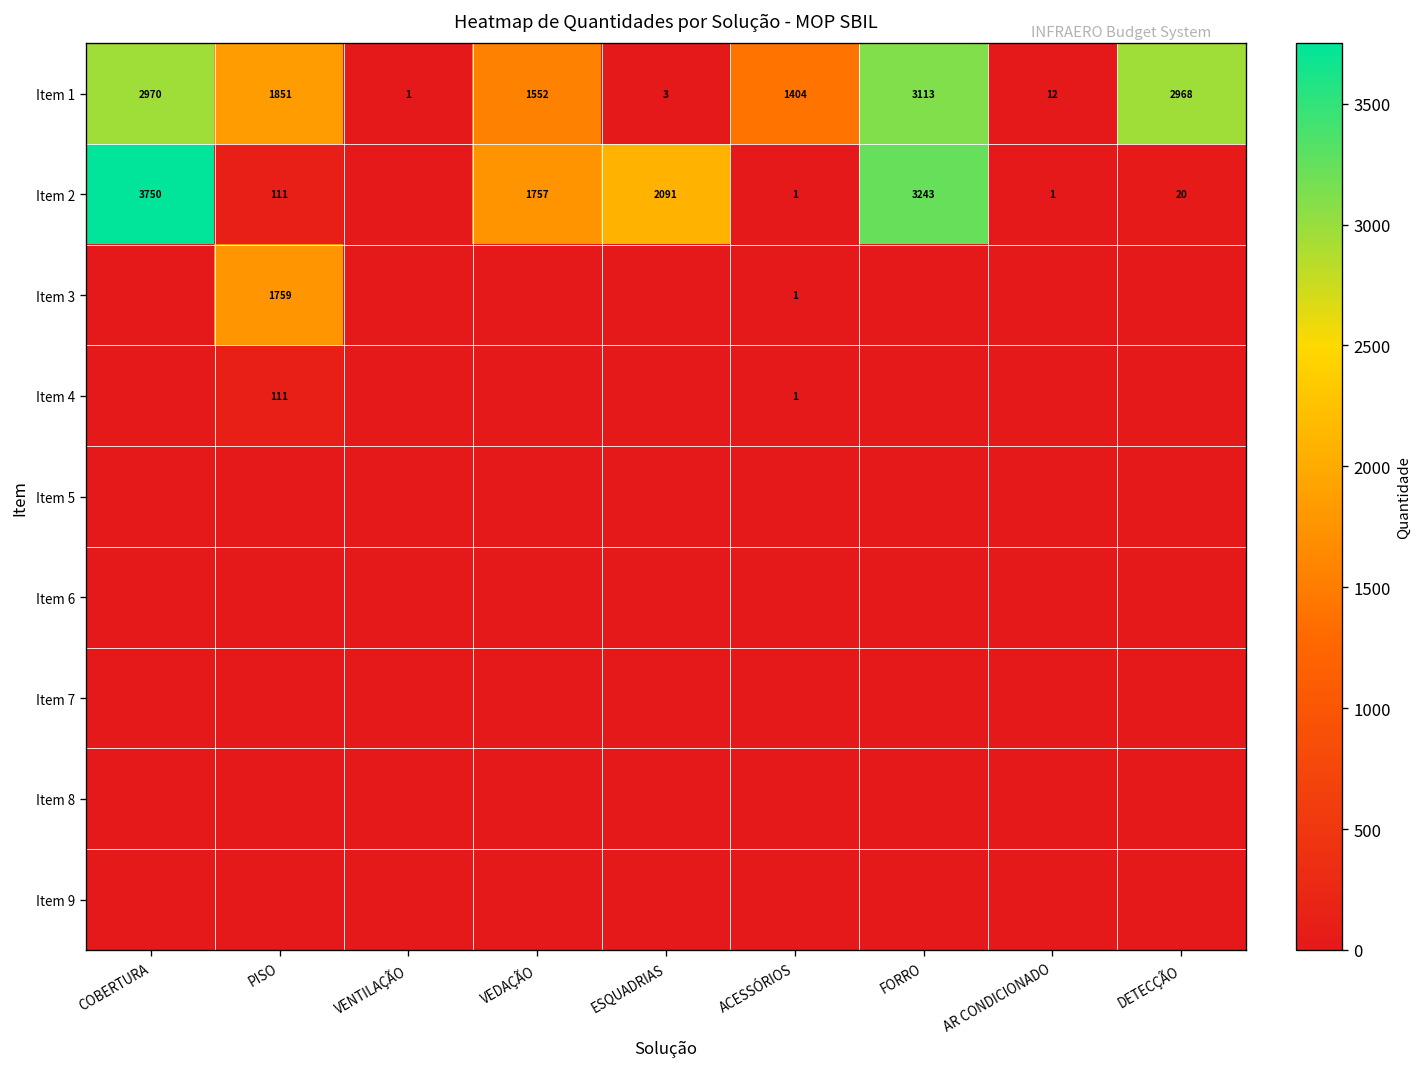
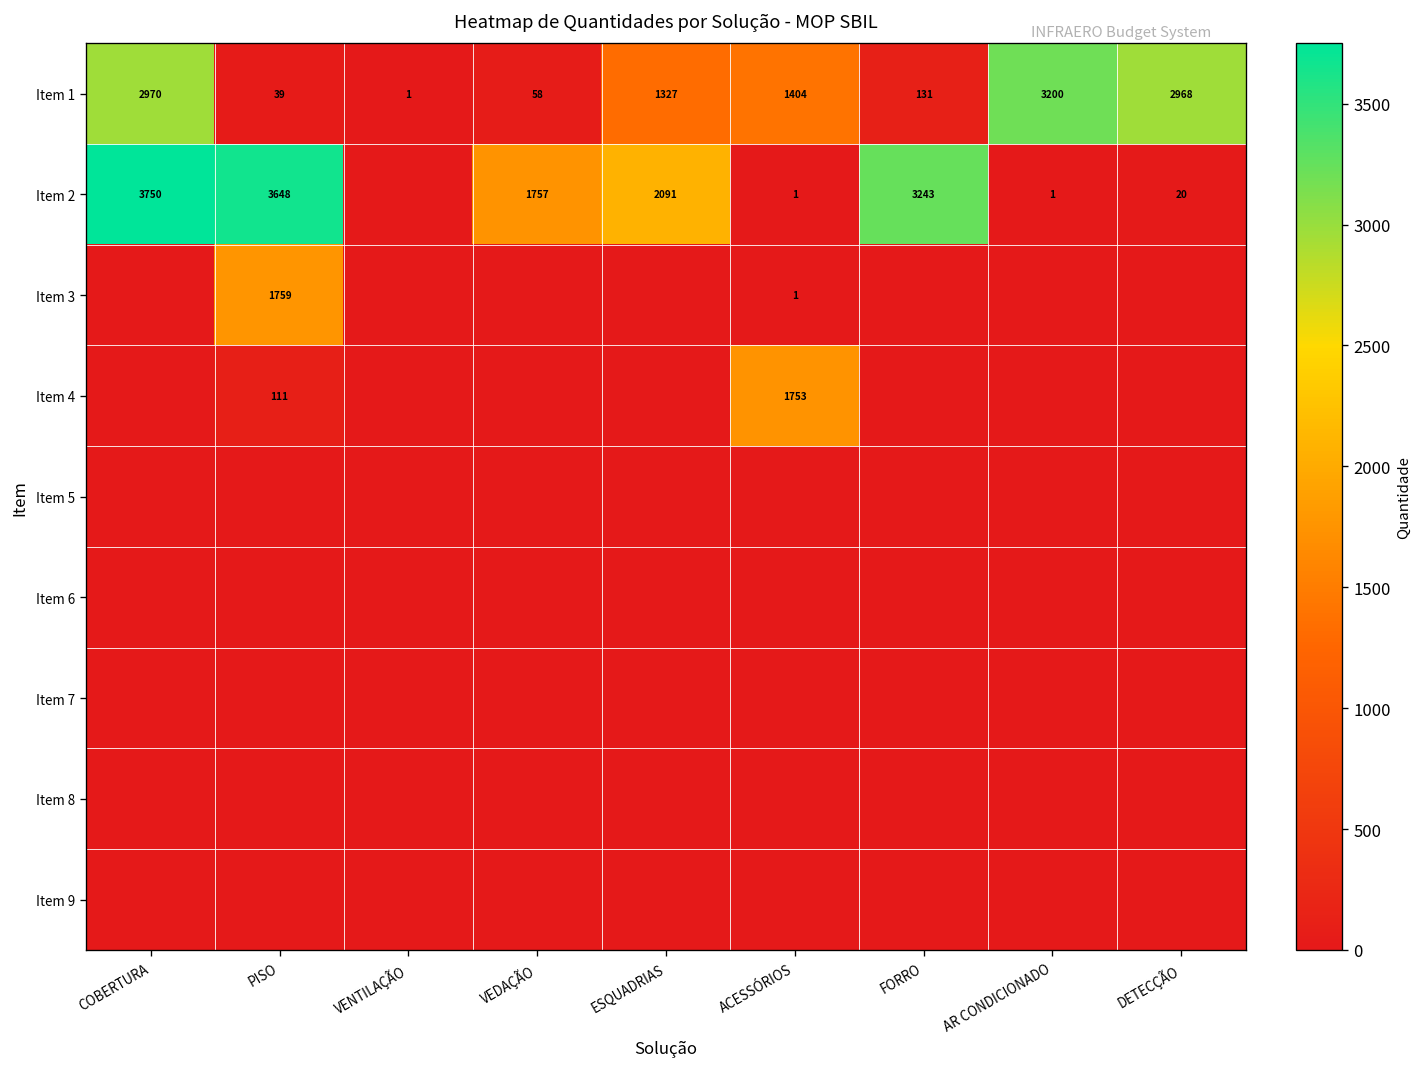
Item 1, PISO: 1851 -> 39
Item 1, VEDAÇÃO: 1552 -> 58
Item 1, ESQUADRIAS: 3 -> 1327
Item 1, FORRO: 3113 -> 131
Item 1, AR CONDICIONADO: 12 -> 3200
Item 2, PISO: 111 -> 3648
Item 4, ACESSÓRIOS: 1 -> 1753
